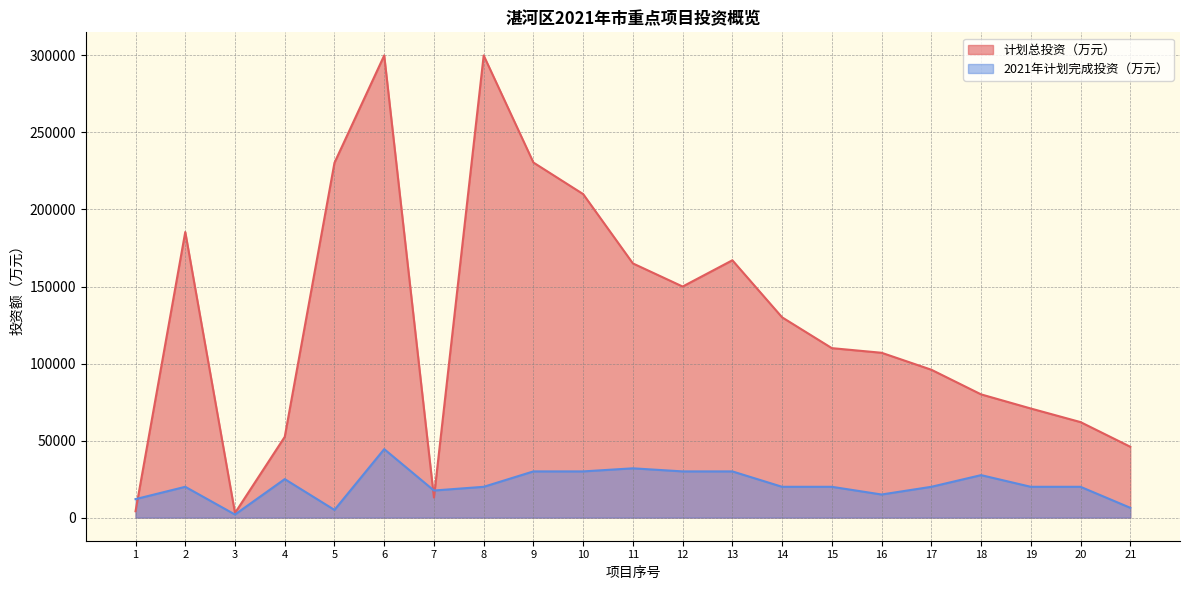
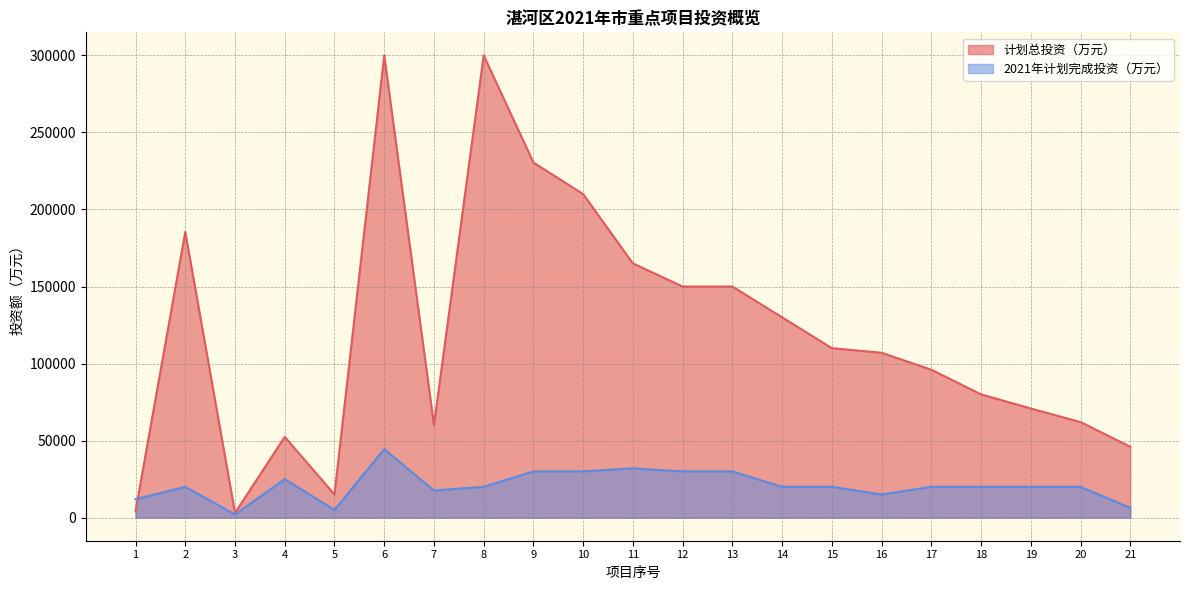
计划总投资（万元）, 5: 230000 -> 15000
计划总投资（万元）, 7: 13000 -> 60000
计划总投资（万元）, 13: 167000 -> 150000
2021年计划完成投资（万元）, 18: 28000 -> 20000
